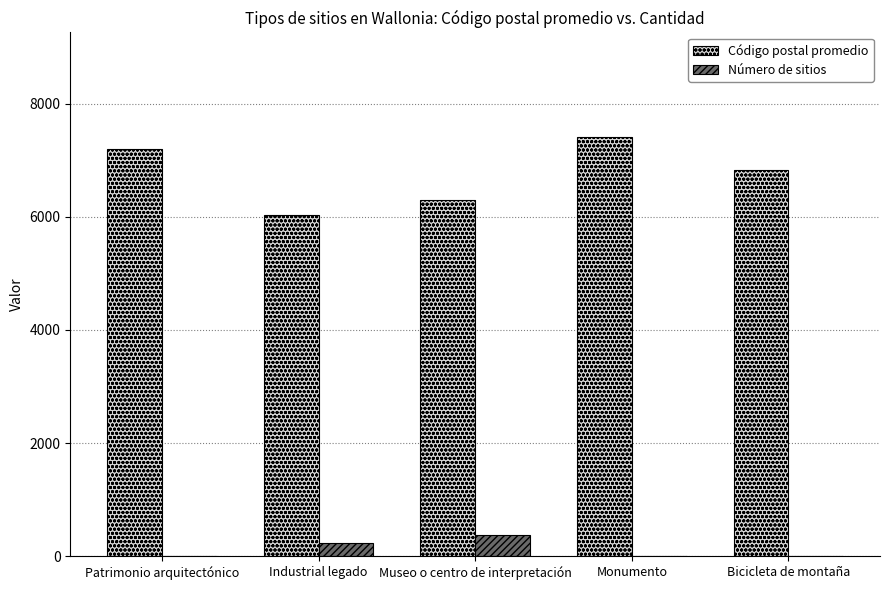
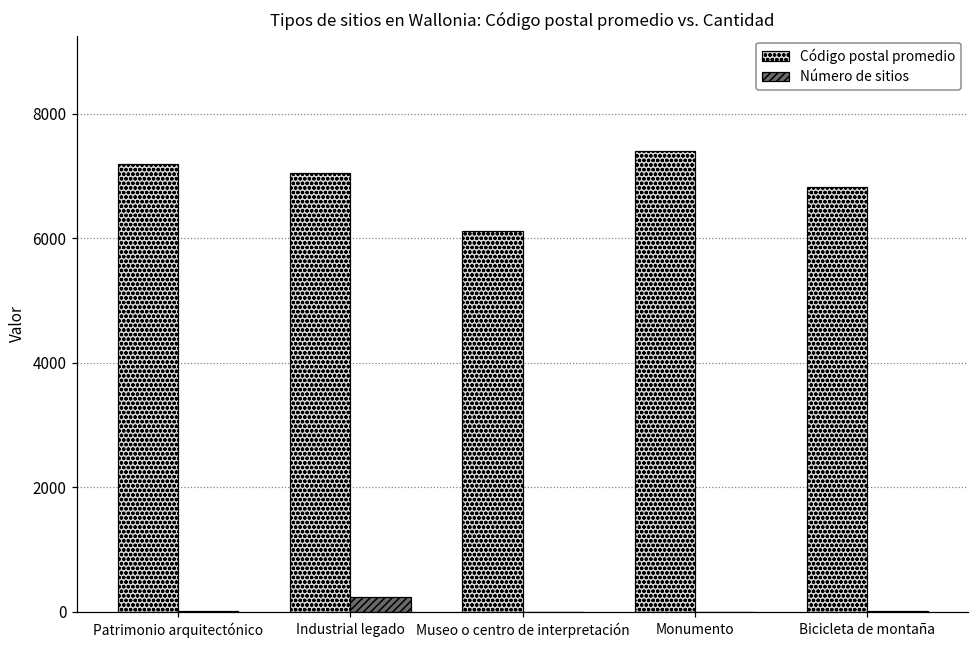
Código postal promedio, Industrial legado: 6000 -> 7000
Código postal promedio, Museo o centro de interpretación: 6300 -> 6100
Número de sitios, Museo o centro de interpretación: 400 -> 0
